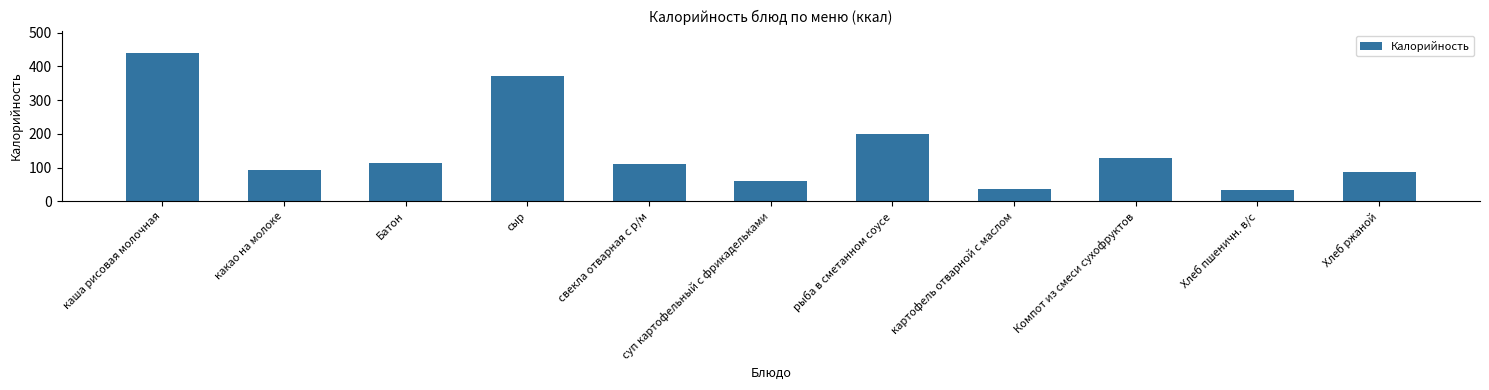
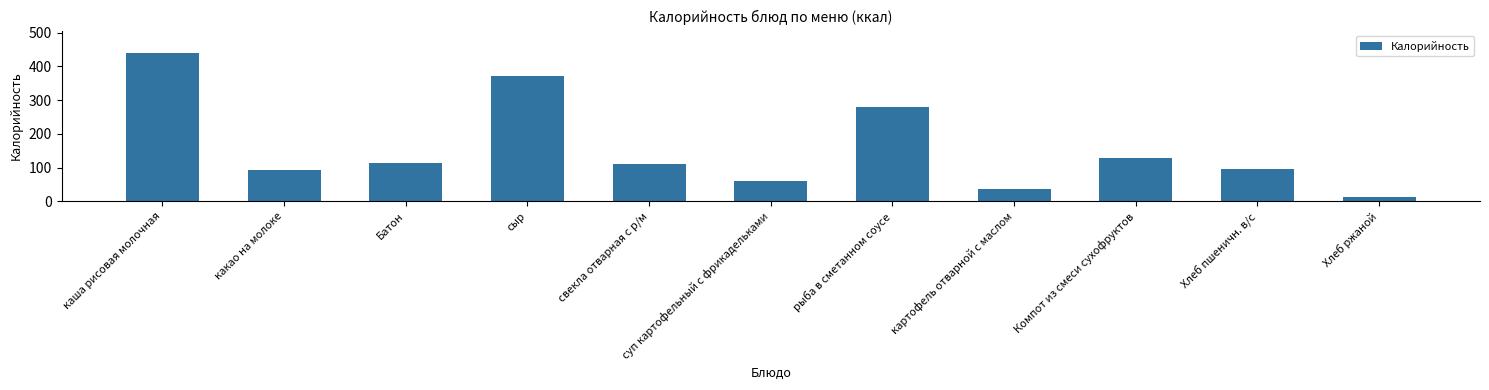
рыба в сметанном соусе: 200 -> 280
Хлеб пшеничн. в/с: 40 -> 100
Хлеб ржаной: 90 -> 10
